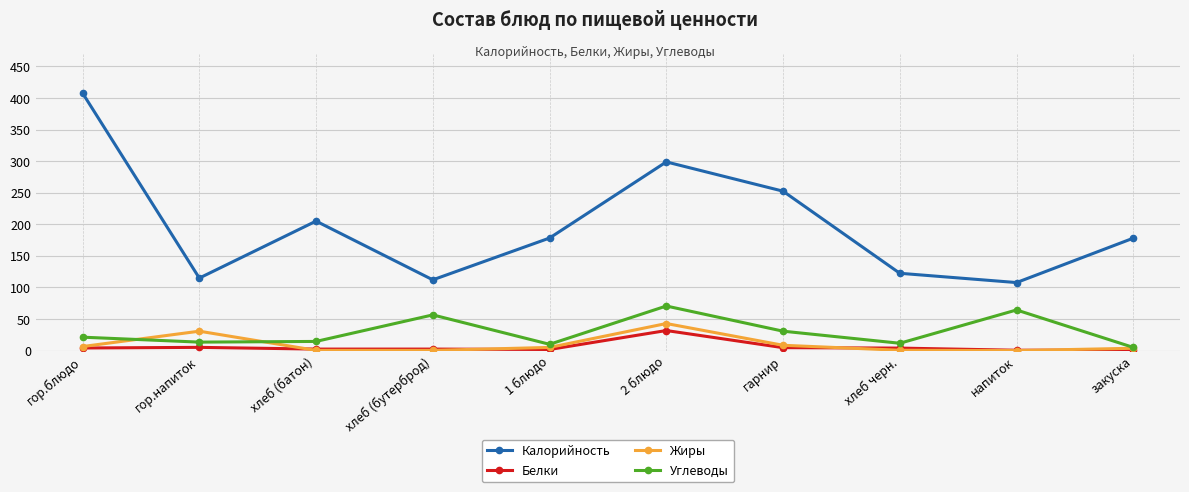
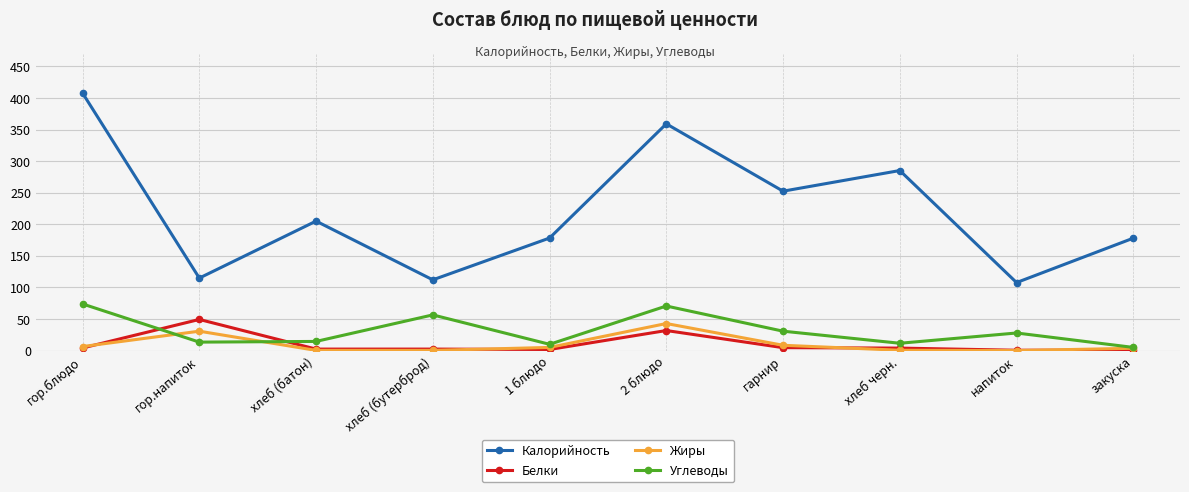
Углеводы, гор.блюдо: 20 -> 70
Белки, гор.напиток: 10 -> 50
Калорийность, 2 блюдо: 300 -> 360
Калорийность, хлеб черн.: 120 -> 290
Углеводы, напиток: 60 -> 30
